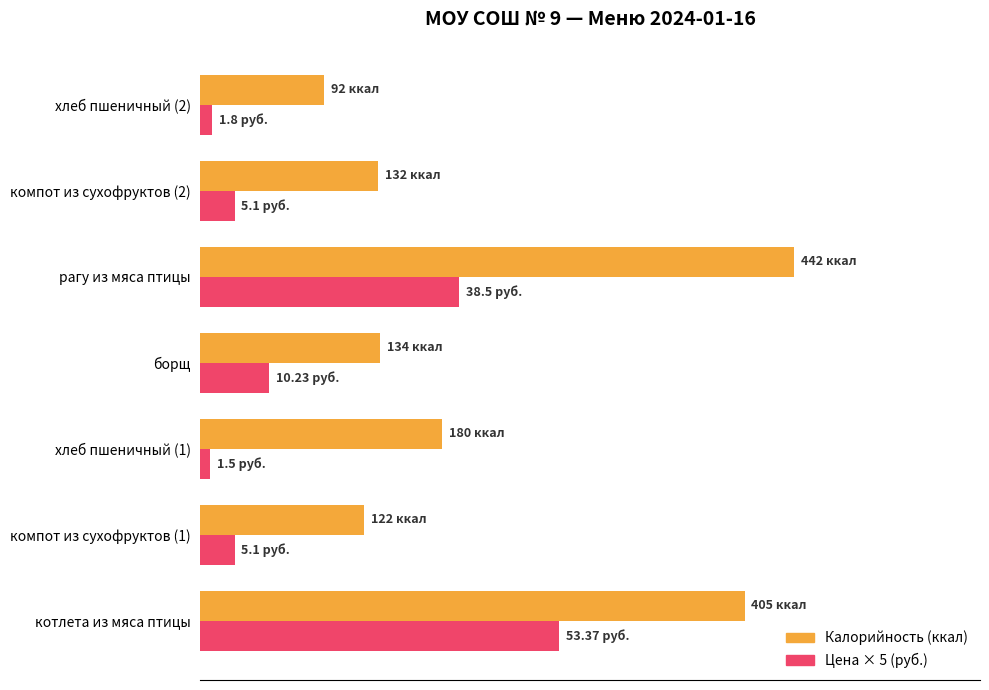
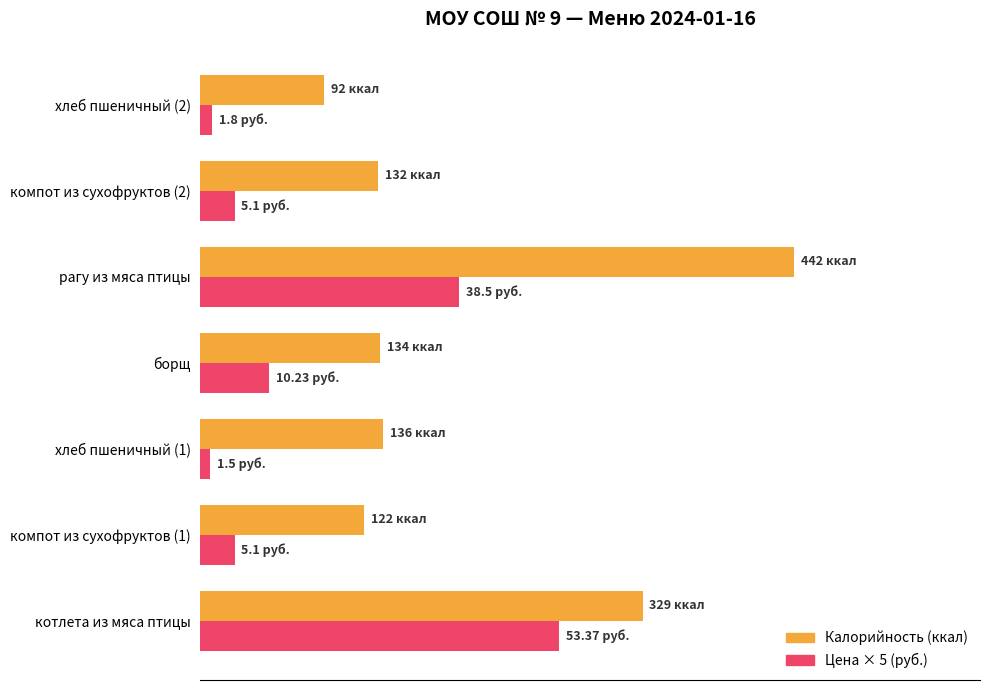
Калорийность (ккал), хлеб пшеничный (1): 180 -> 136
Калорийность (ккал), котлета из мяса птицы: 405 -> 329
